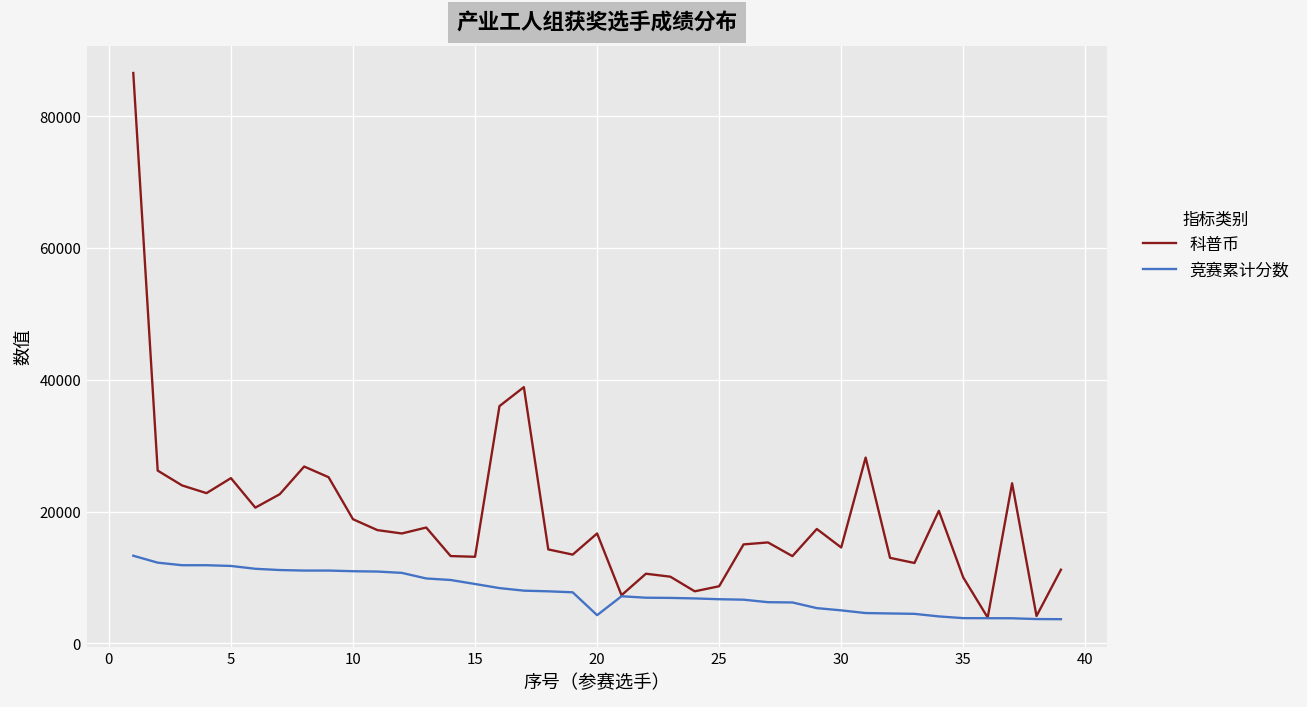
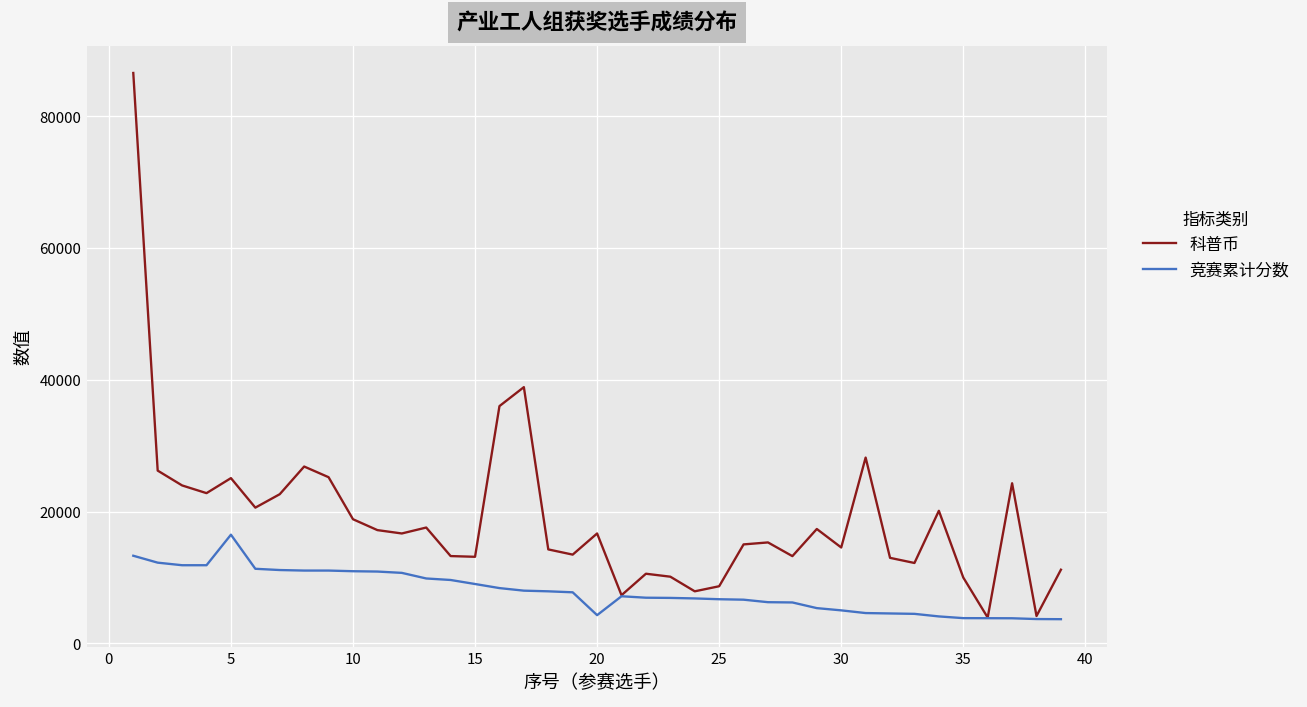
竞赛累计分数, 5: 12000 -> 16000
